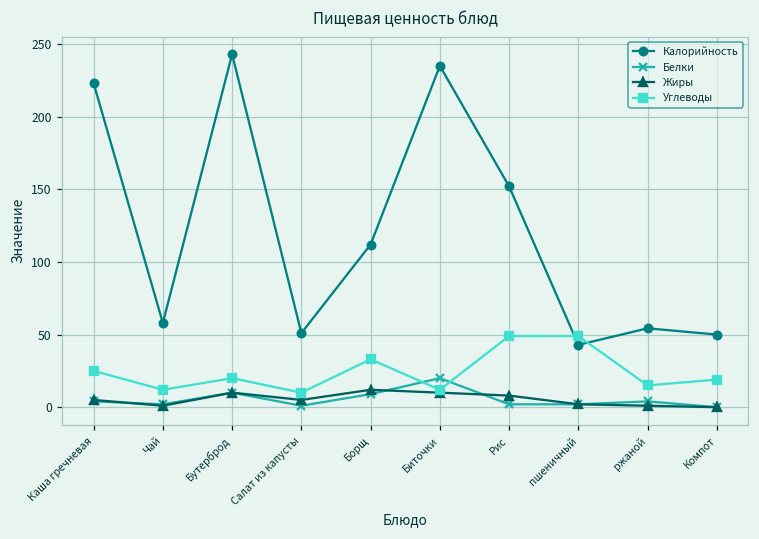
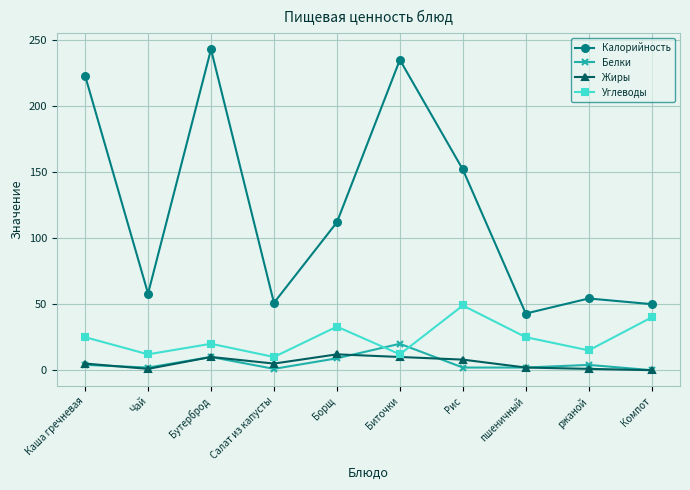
Углеводы, пшеничный: 49 -> 25
Углеводы, Компот: 19 -> 40
